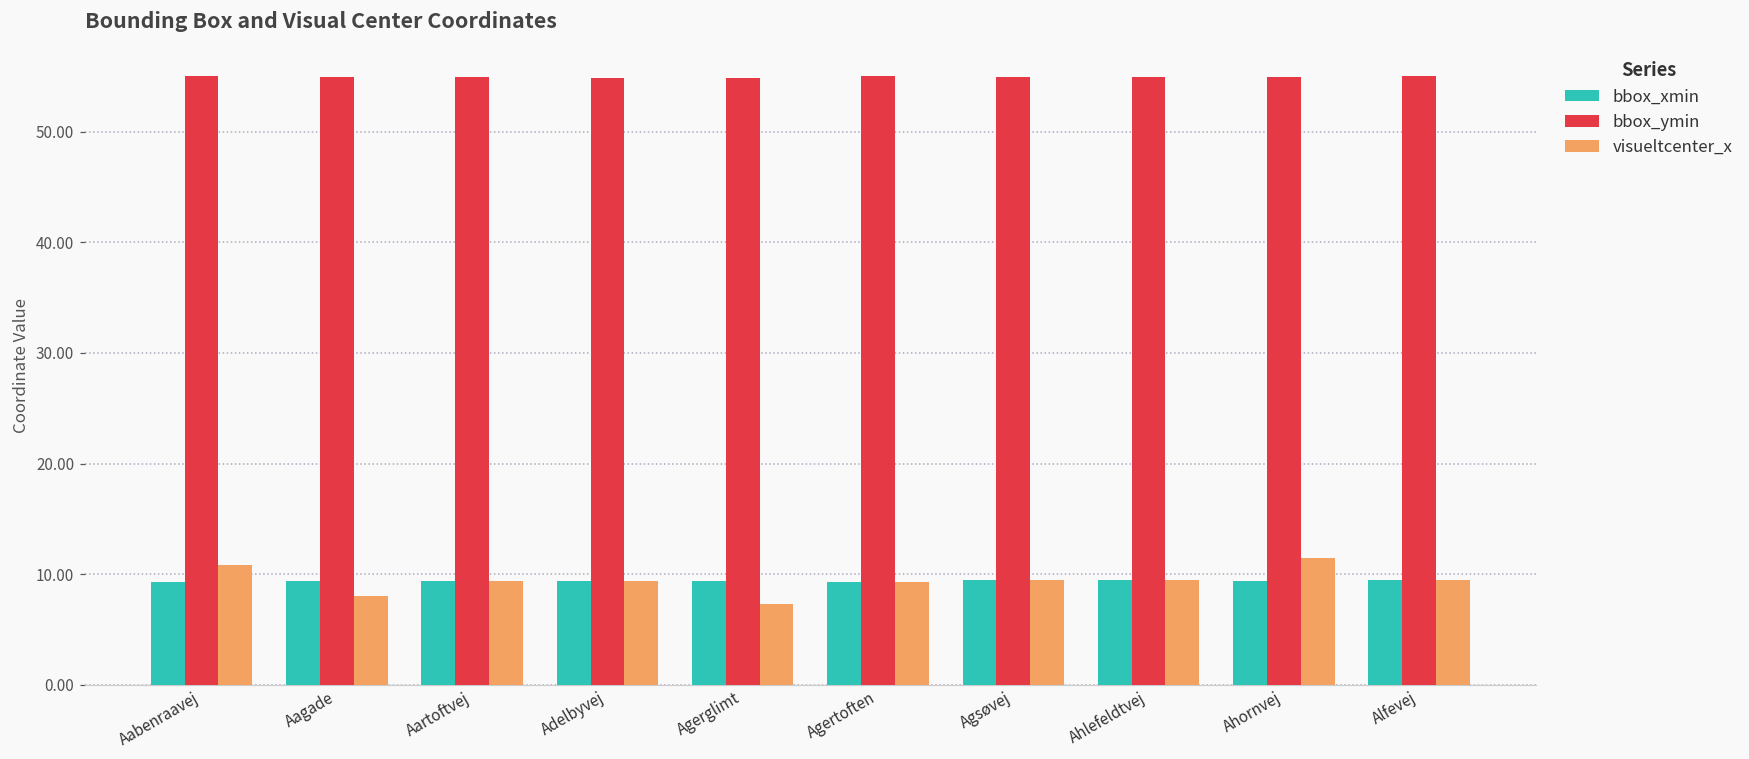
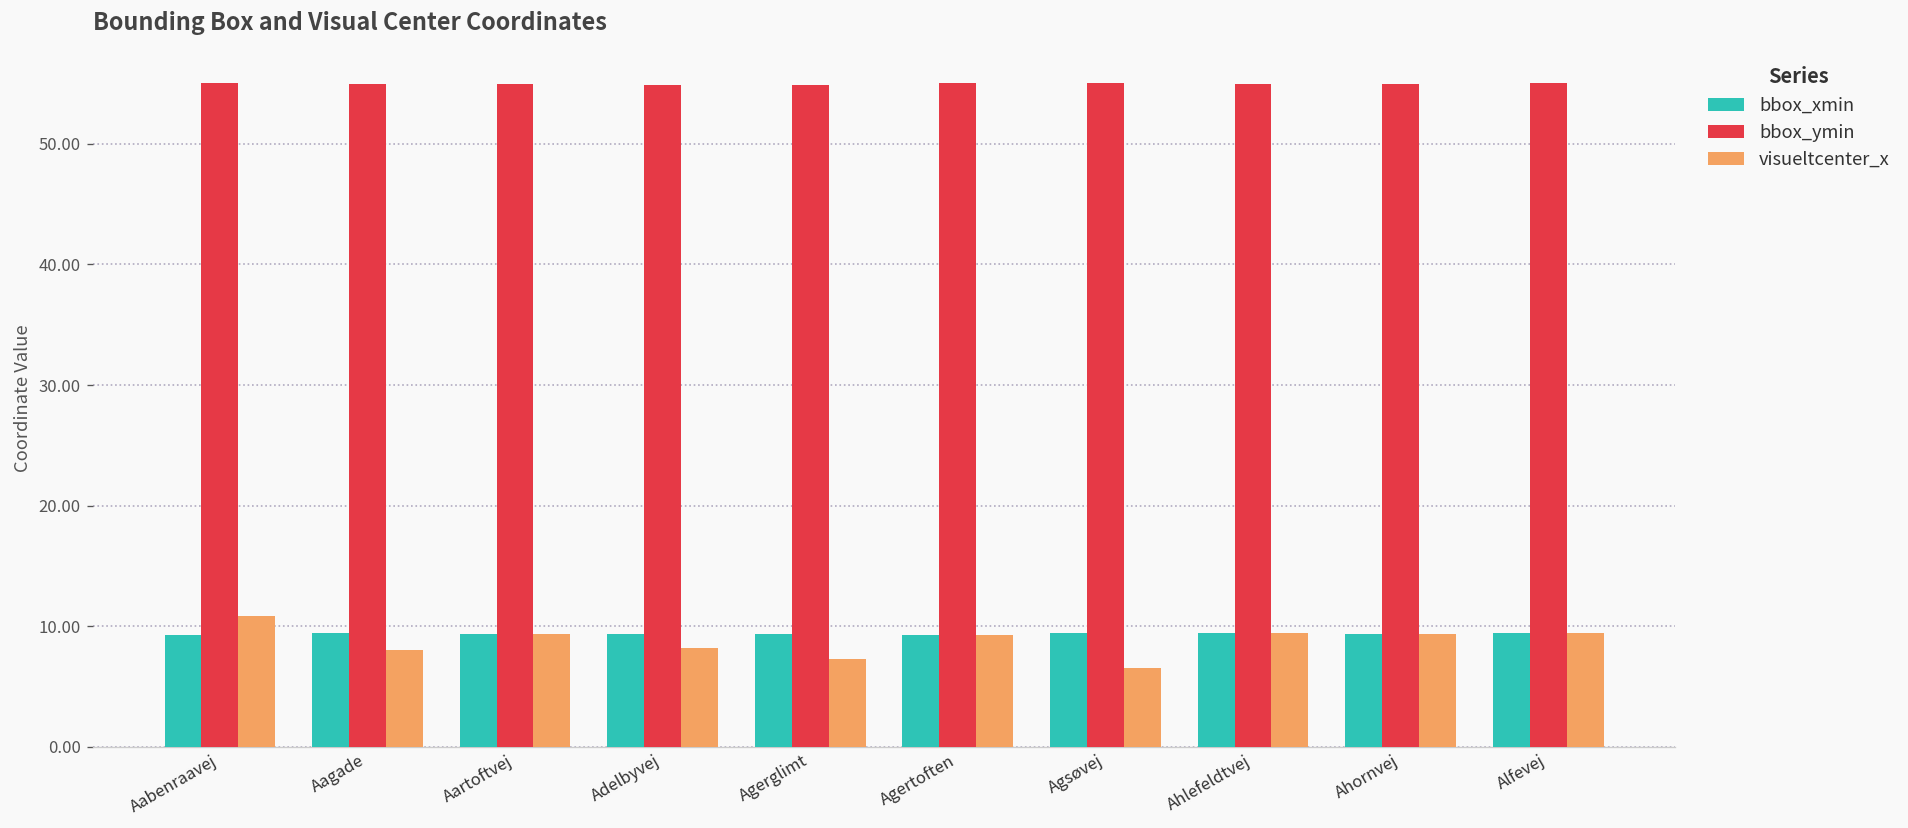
visueltcenter_x, Adelbyvej: 9.4 -> 8.2
visueltcenter_x, Agsøvej: 9.5 -> 6.6
visueltcenter_x, Ahornvej: 11.5 -> 9.4
